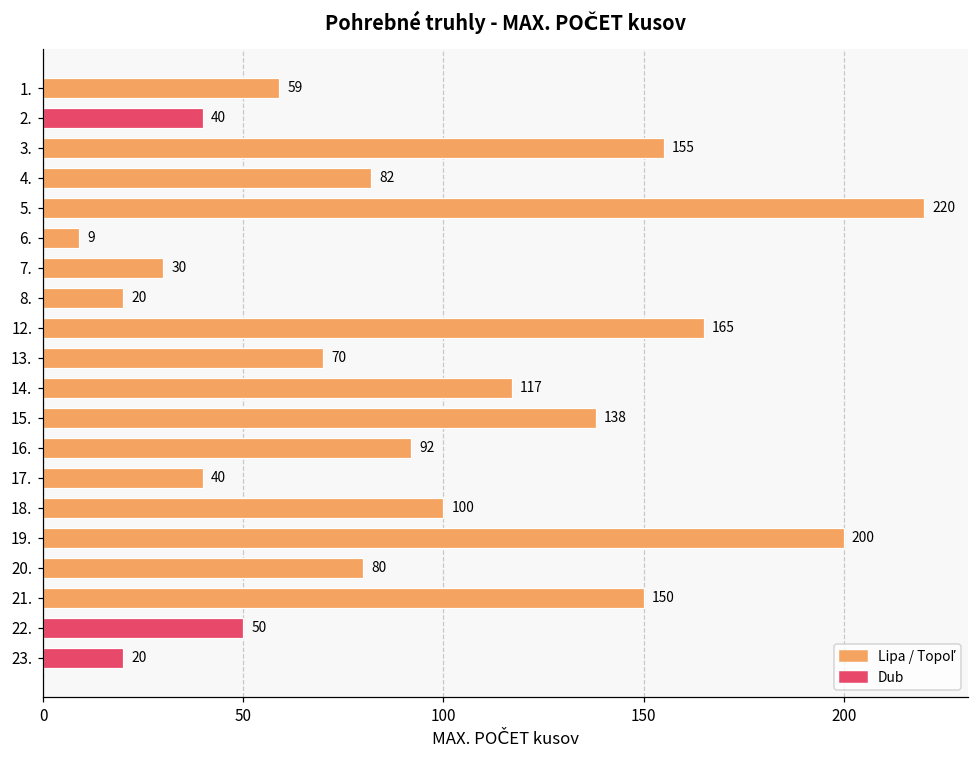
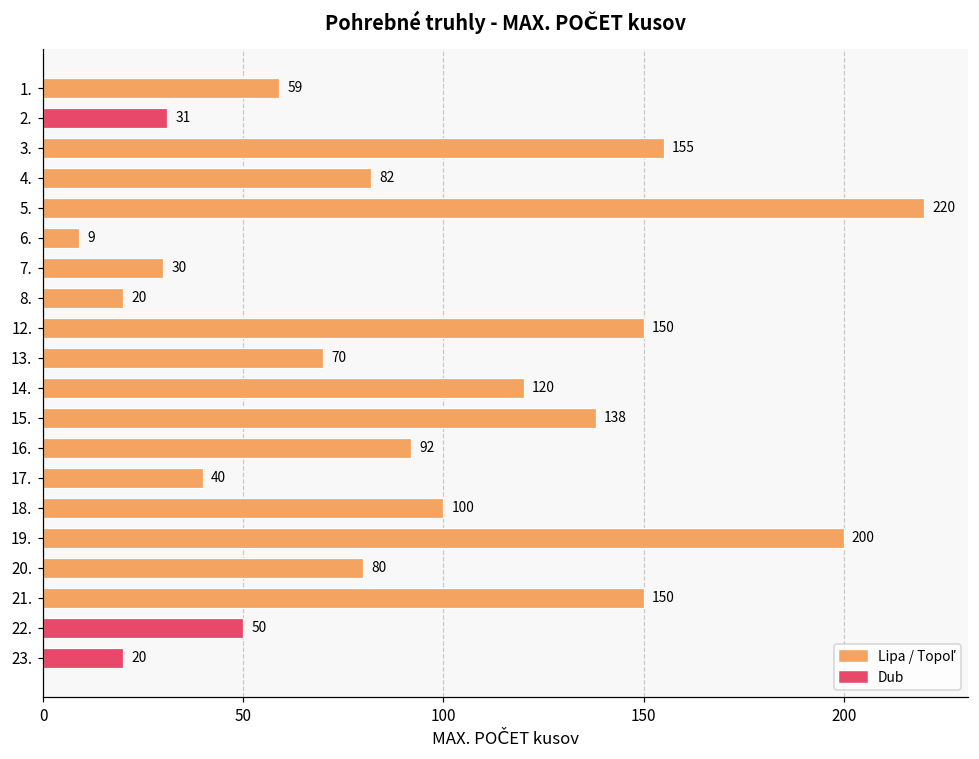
2.: 40 -> 31
12.: 165 -> 150
14.: 117 -> 120
